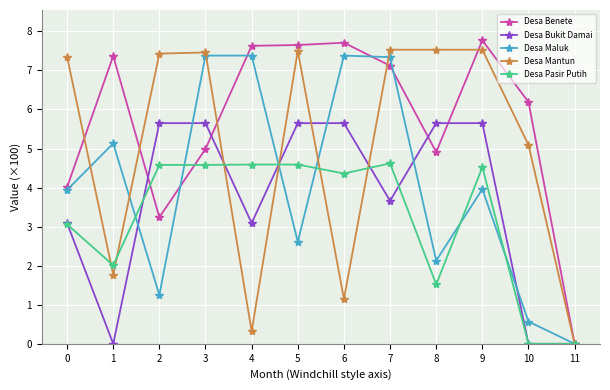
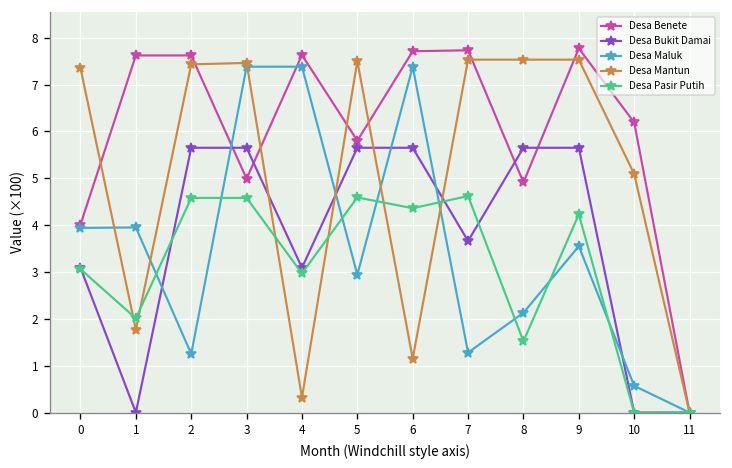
Desa Benete, 1: 7.4 -> 7.6
Desa Maluk, 1: 5.1 -> 4.0
Desa Benete, 2: 3.2 -> 7.6
Desa Pasir Putih, 4: 4.6 -> 3.0
Desa Benete, 5: 7.7 -> 5.8
Desa Maluk, 5: 2.6 -> 2.9
Desa Benete, 7: 7.1 -> 7.7
Desa Maluk, 7: 7.3 -> 1.3
Desa Maluk, 9: 4.0 -> 3.6
Desa Pasir Putih, 9: 4.5 -> 4.2
